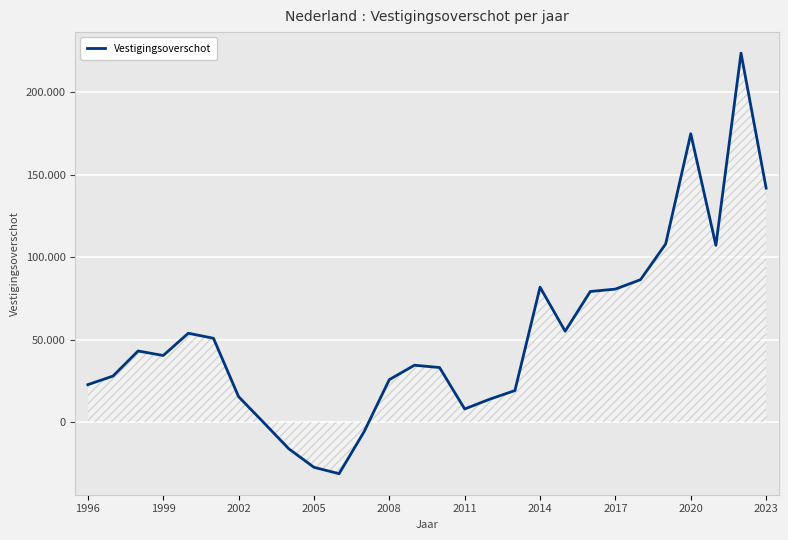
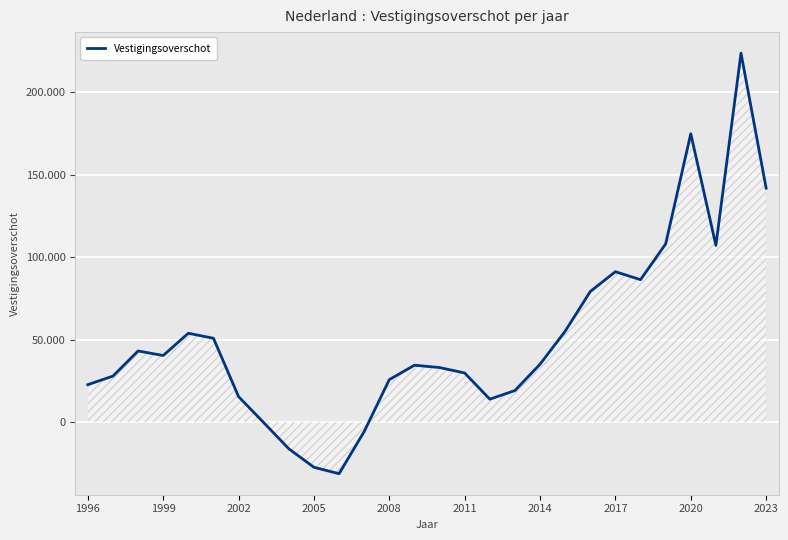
Vestigingsoverschot, 2011: 8 -> 30
Vestigingsoverschot, 2014: 82 -> 35
Vestigingsoverschot, 2017: 81 -> 91
